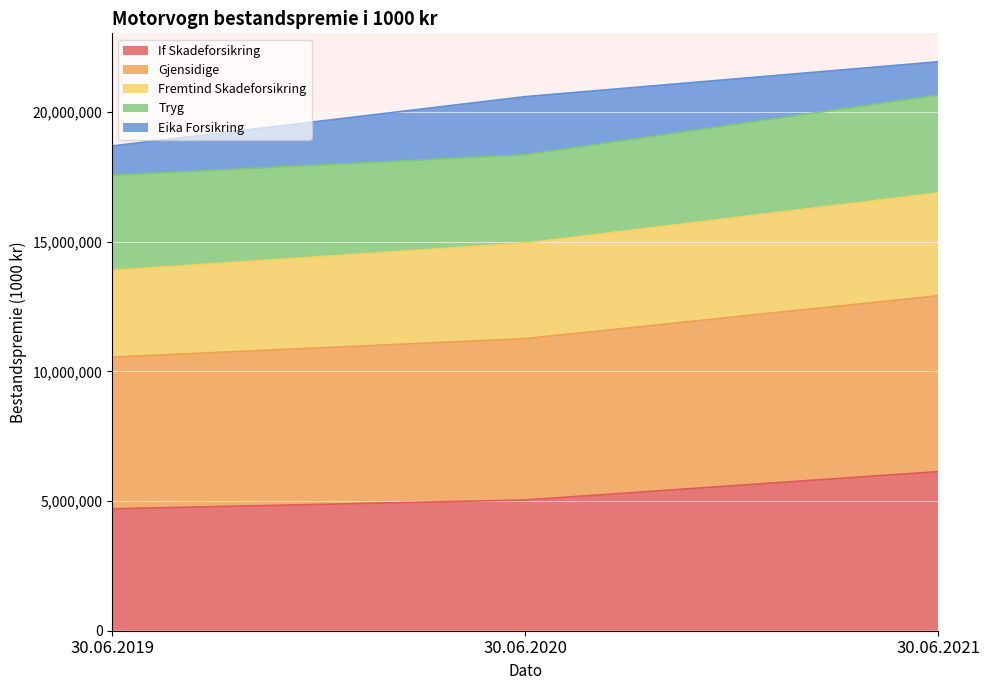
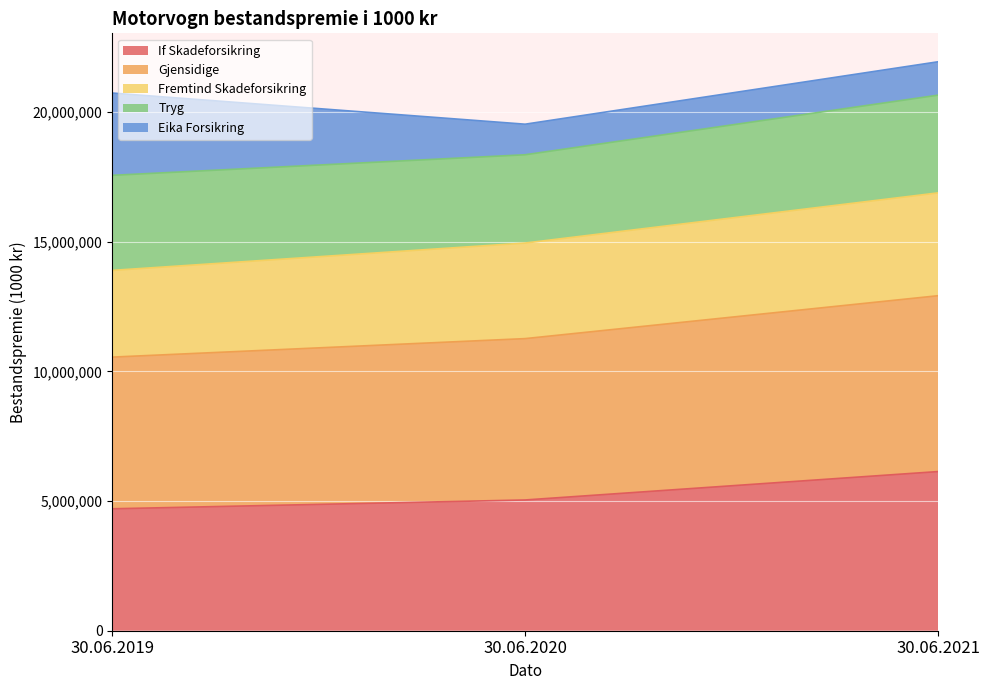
Eika Forsikring, 30.06.2019: 1,100,000 -> 3,200,000
Eika Forsikring, 30.06.2020: 2,200,000 -> 1,200,000
